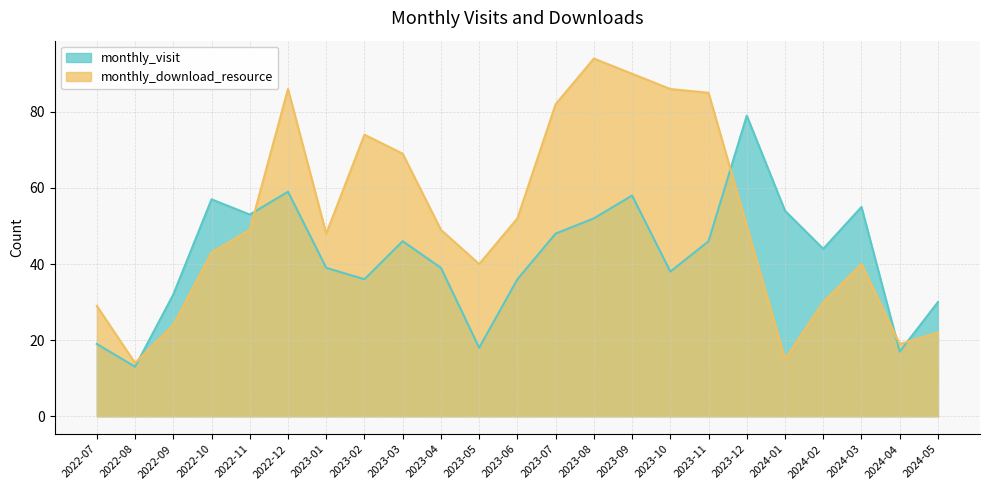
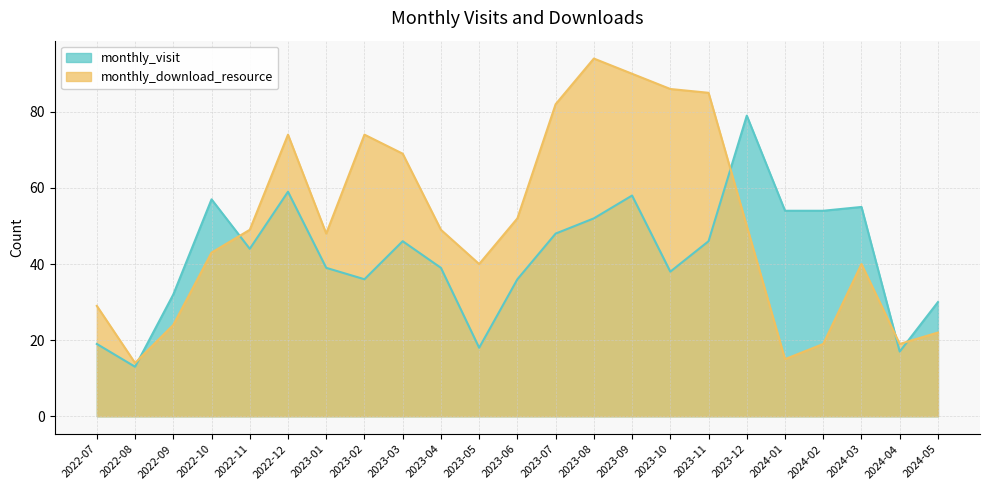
monthly_visit, 2022-11: 53 -> 44
monthly_download_resource, 2022-12: 86 -> 74
monthly_visit, 2024-02: 44 -> 54
monthly_download_resource, 2024-02: 30 -> 19
